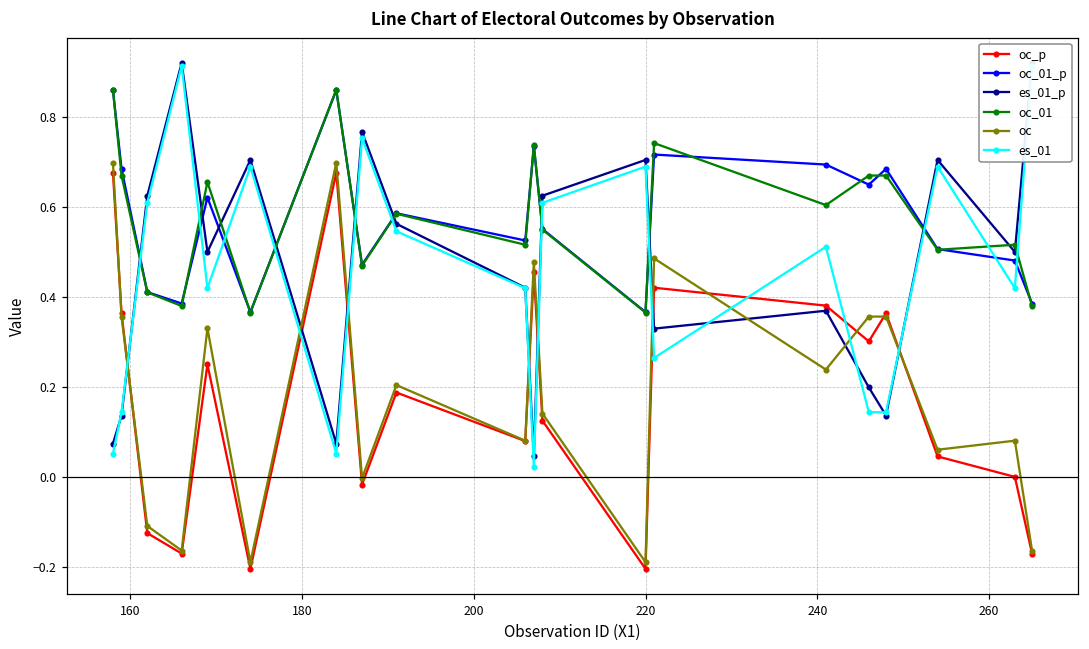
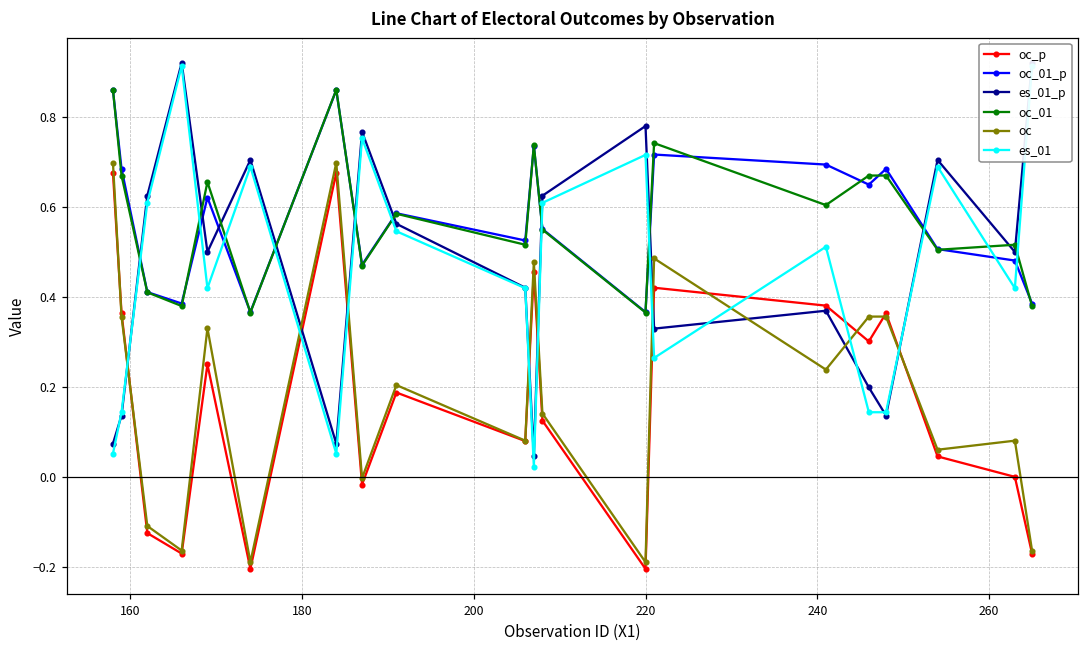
es_01_p, 220: 0.70 -> 0.78
es_01, 220: 0.69 -> 0.72
